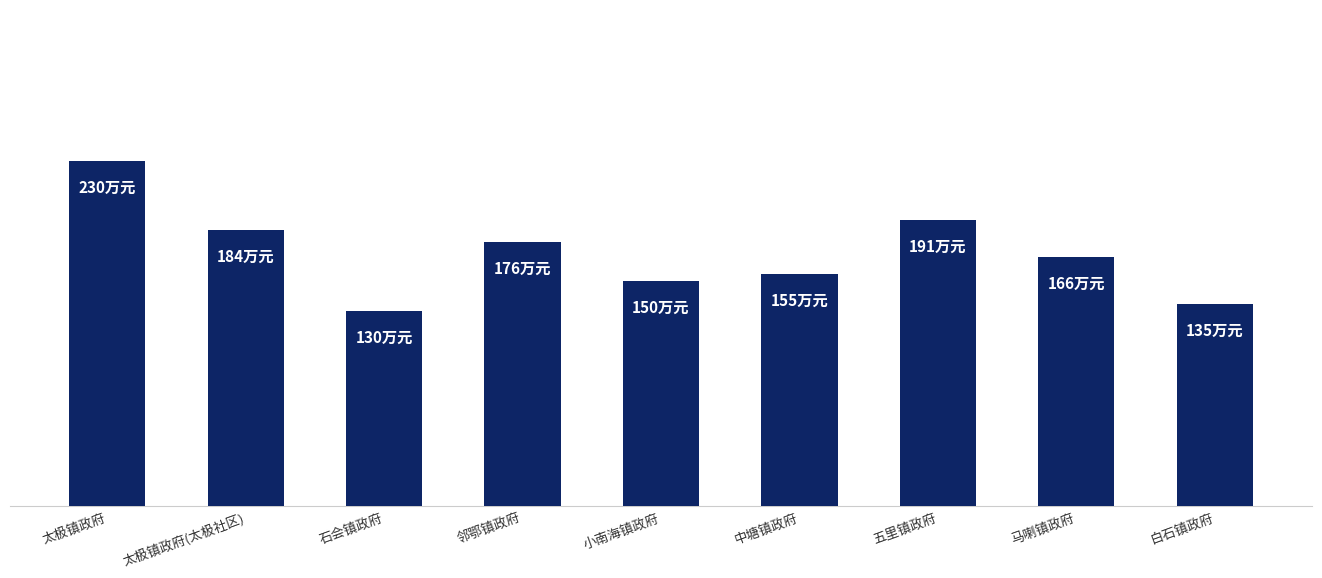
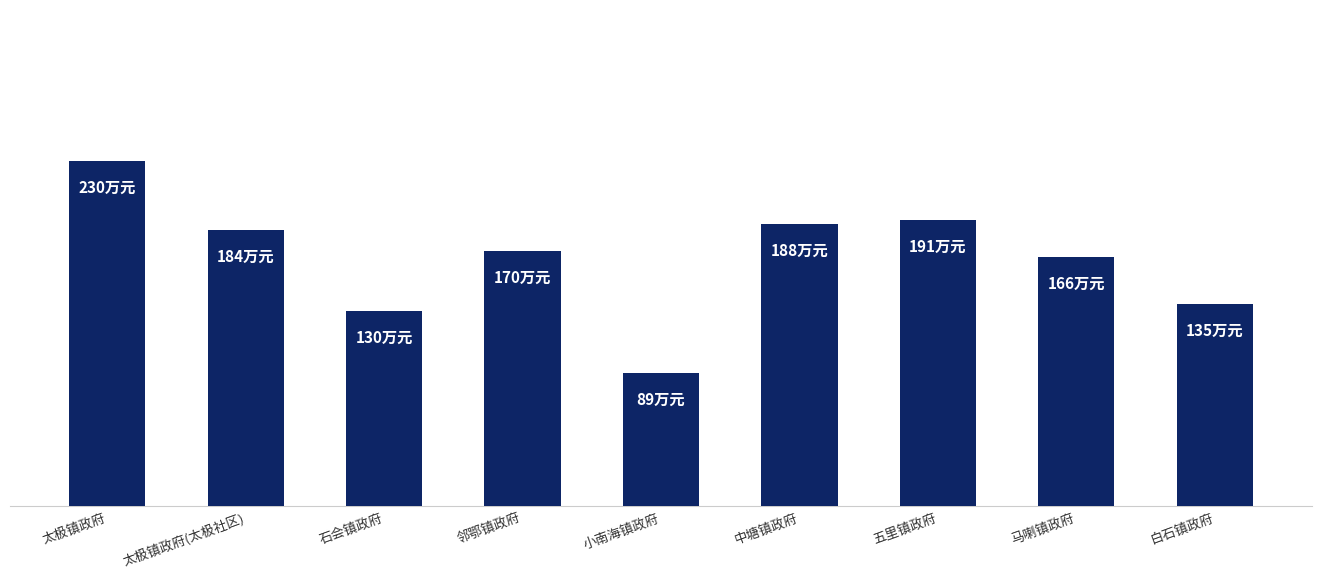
邻鄂镇政府: 176 -> 170
小南海镇政府: 150 -> 89
中塘镇政府: 155 -> 188
